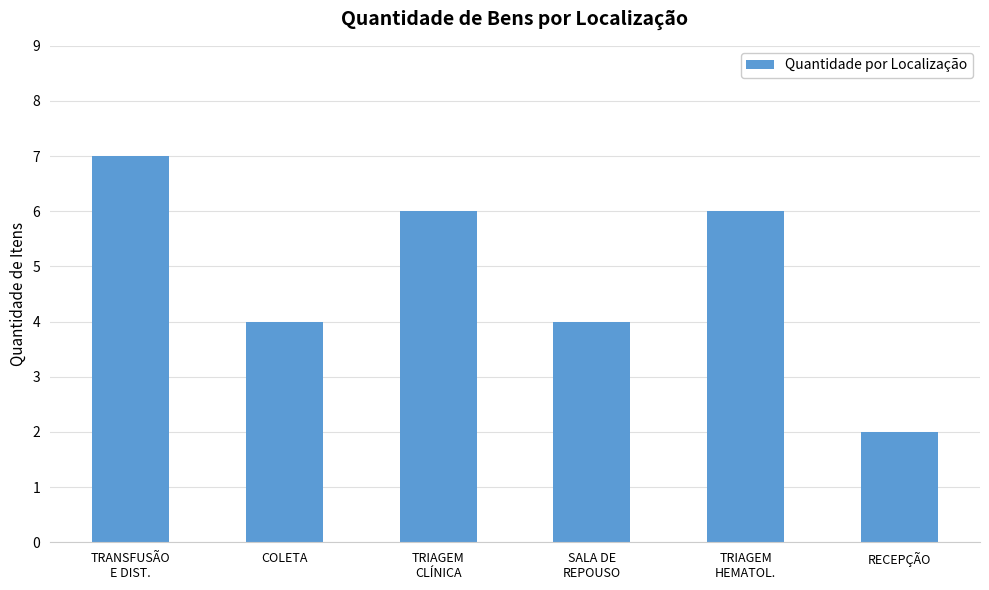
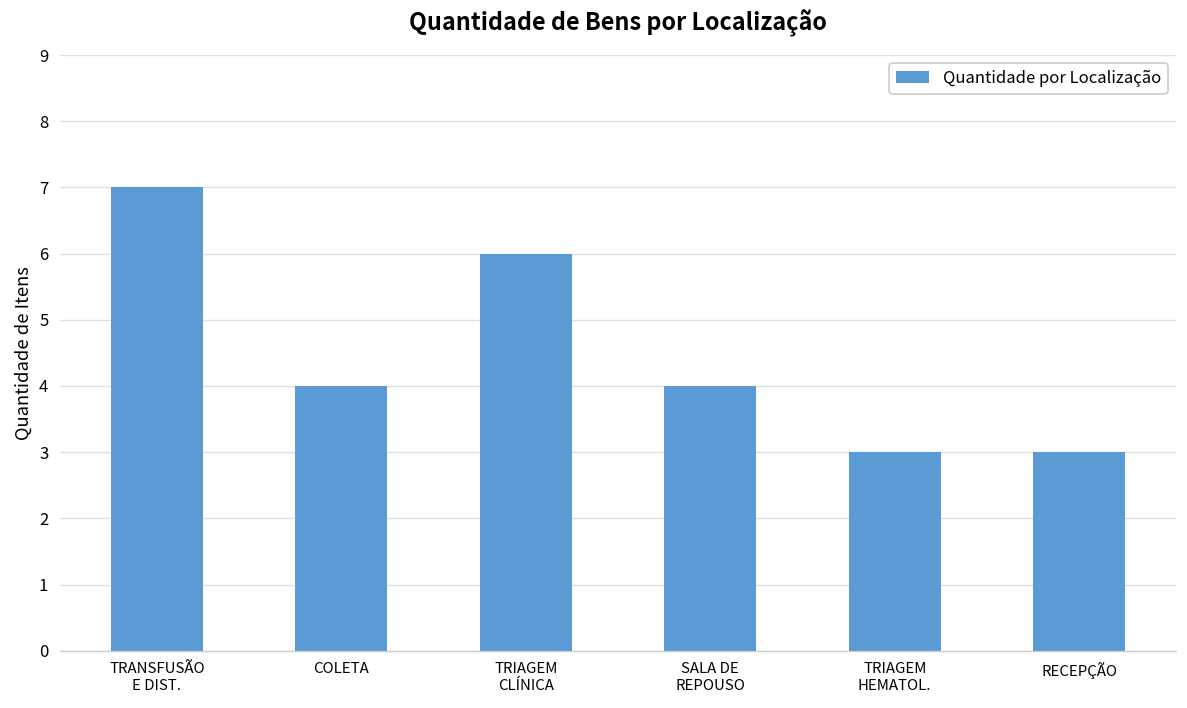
TRIAGEM HEMATOL.: 6 -> 3
RECEPÇÃO: 2 -> 3
